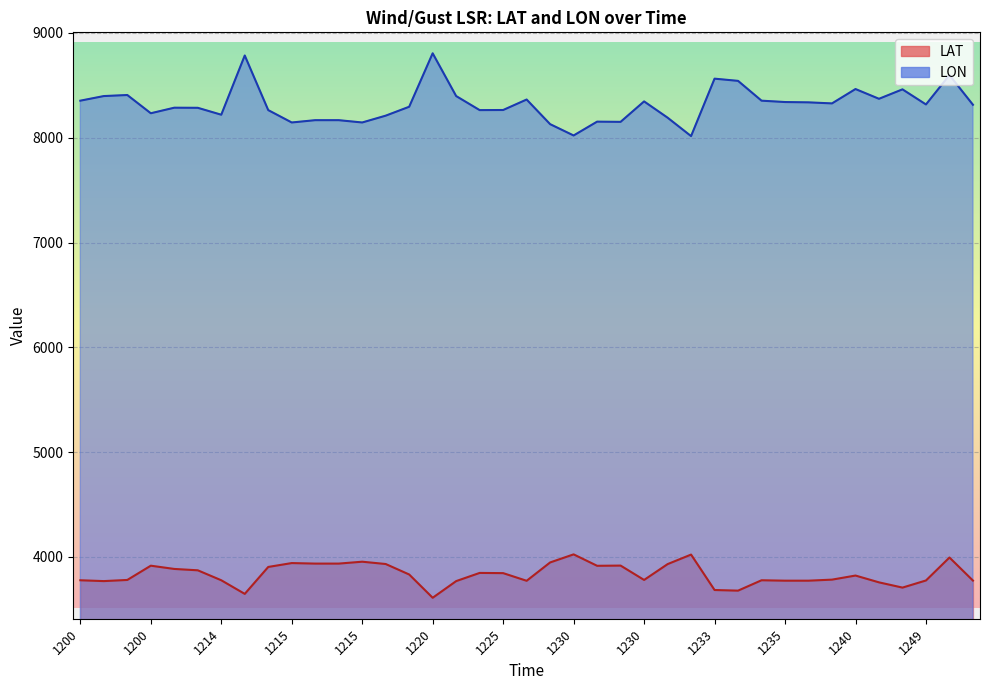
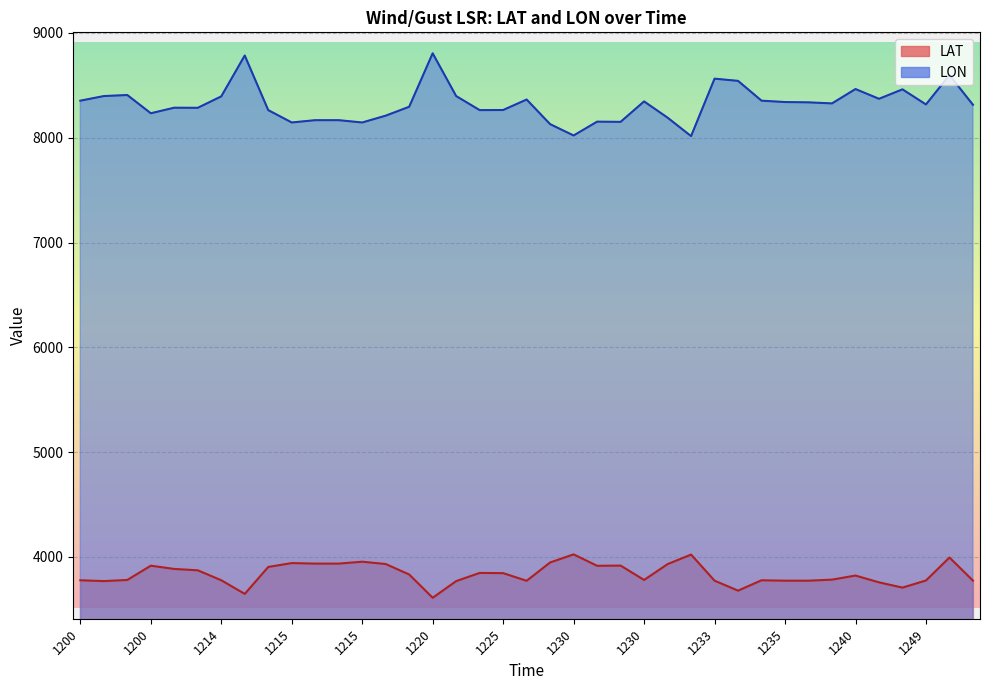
LON, 1214: 8220 -> 8390
LAT, 1233: 3690 -> 3770
